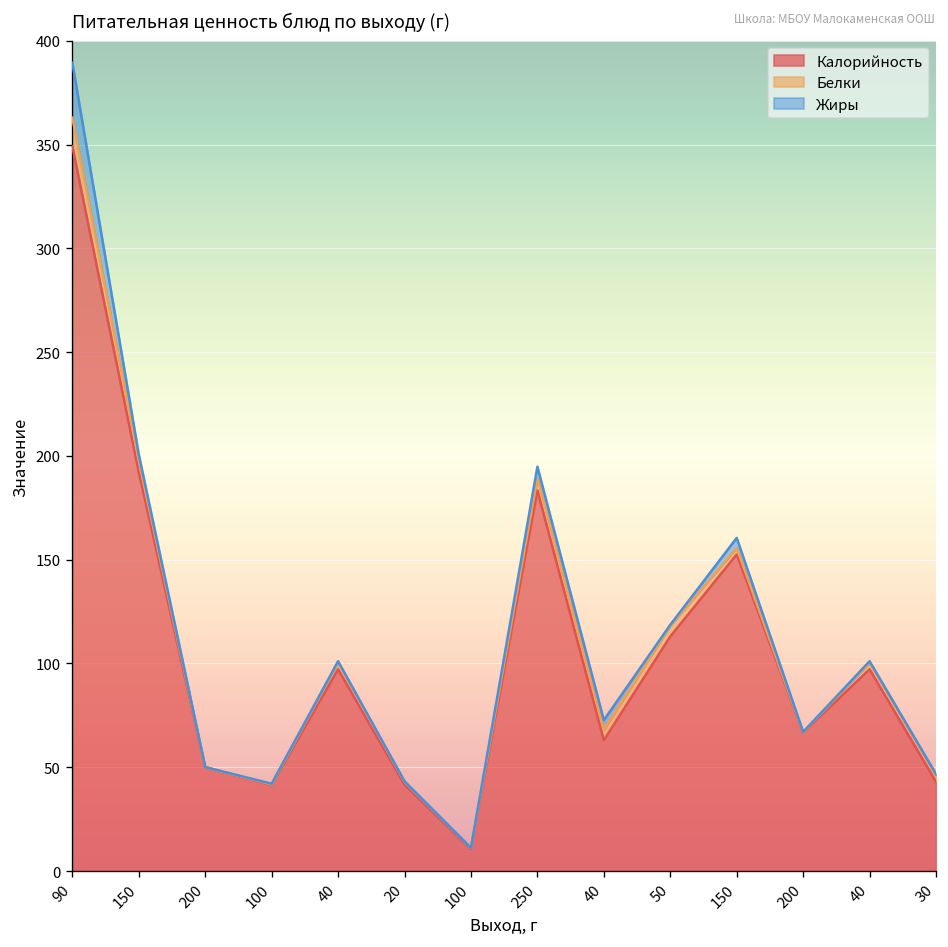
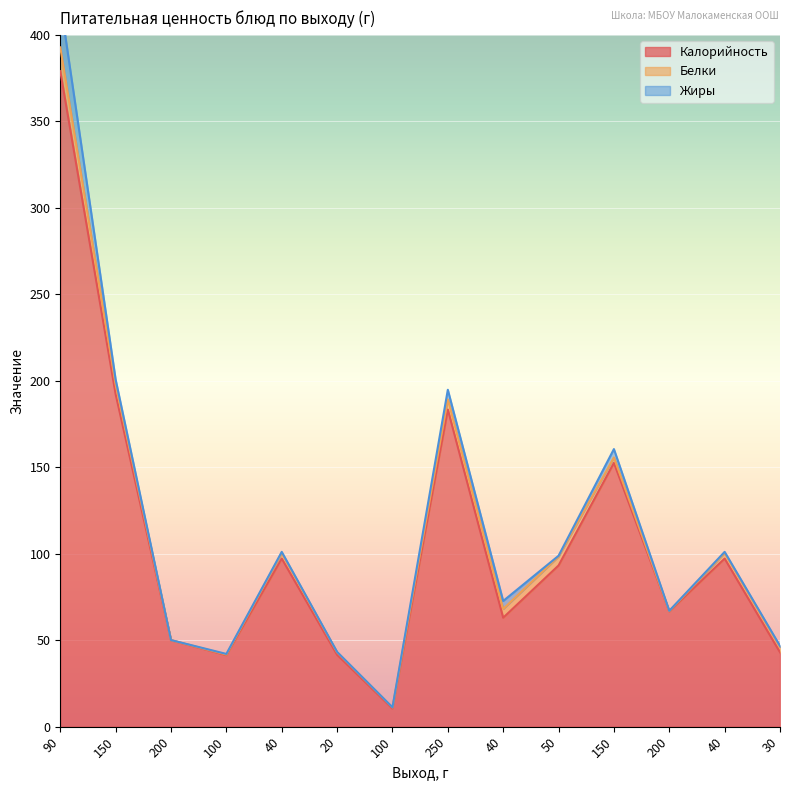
Калорийность, 90: 349 -> 379
Калорийность, 50: 113 -> 93
